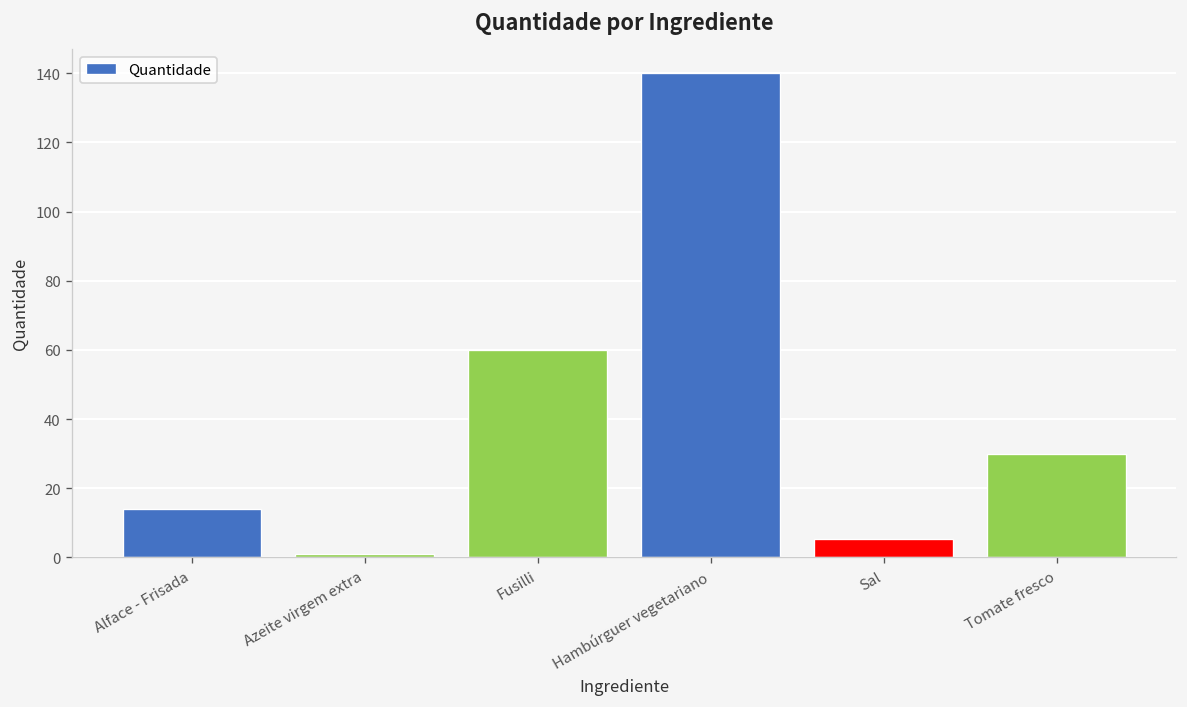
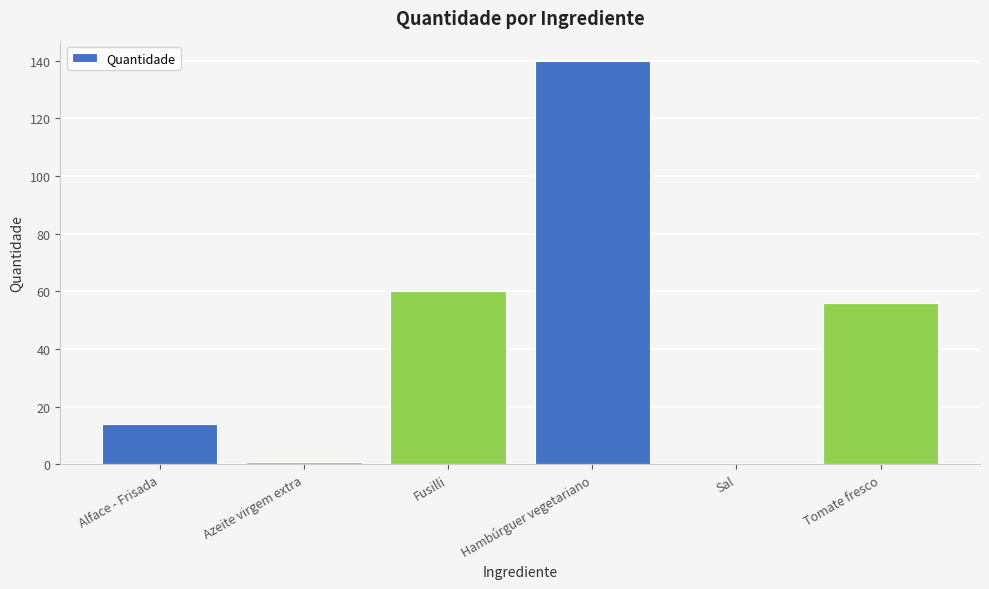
Sal: 5 -> 0
Tomate fresco: 30 -> 56
